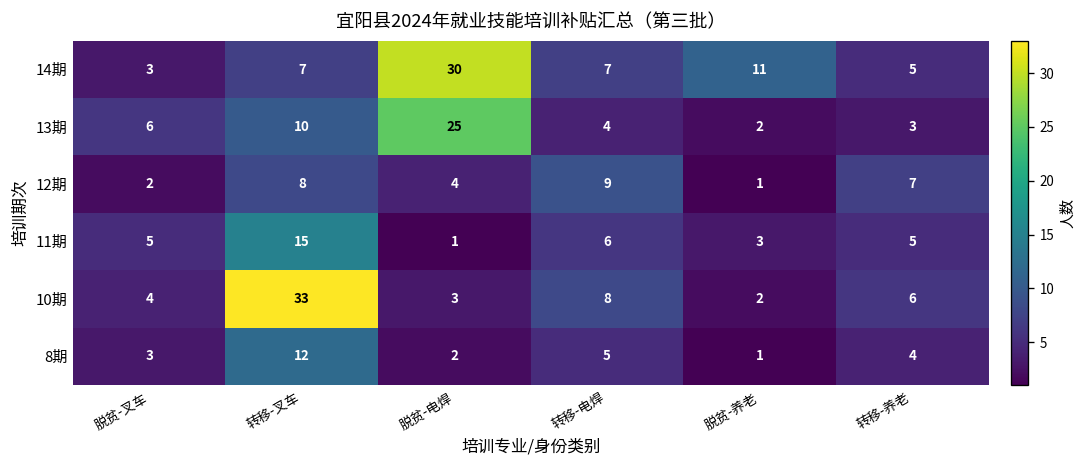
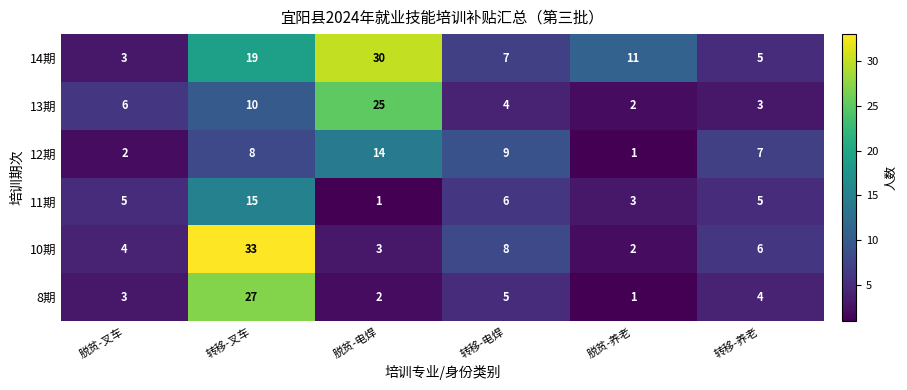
14期, 转移-叉车: 7 -> 19
12期, 脱贫-电焊: 4 -> 14
8期, 转移-叉车: 12 -> 27
